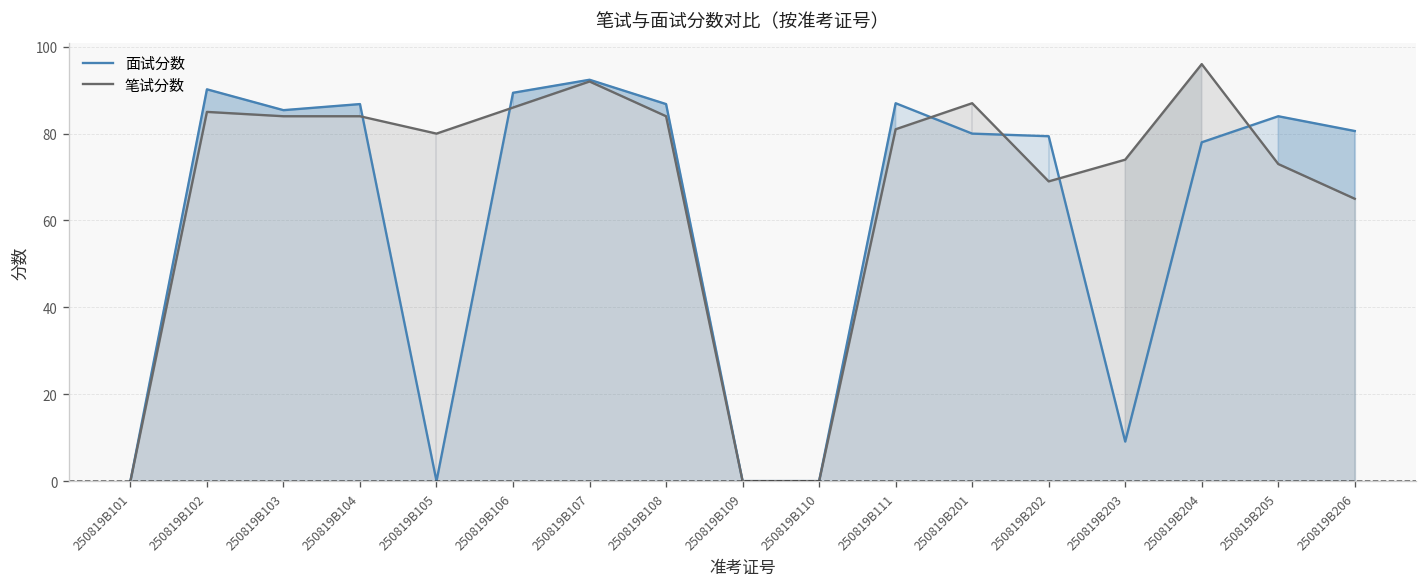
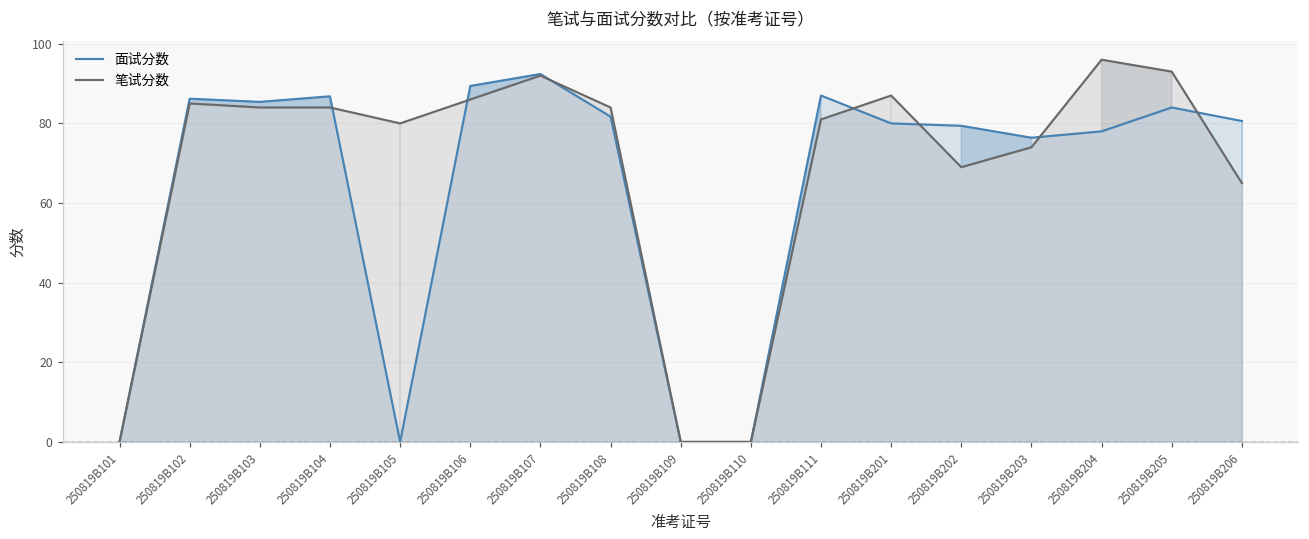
面试分数, 250819B102: 90 -> 86
面试分数, 250819B108: 87 -> 82
面试分数, 250819B203: 9 -> 76
笔试分数, 250819B205: 73 -> 93
